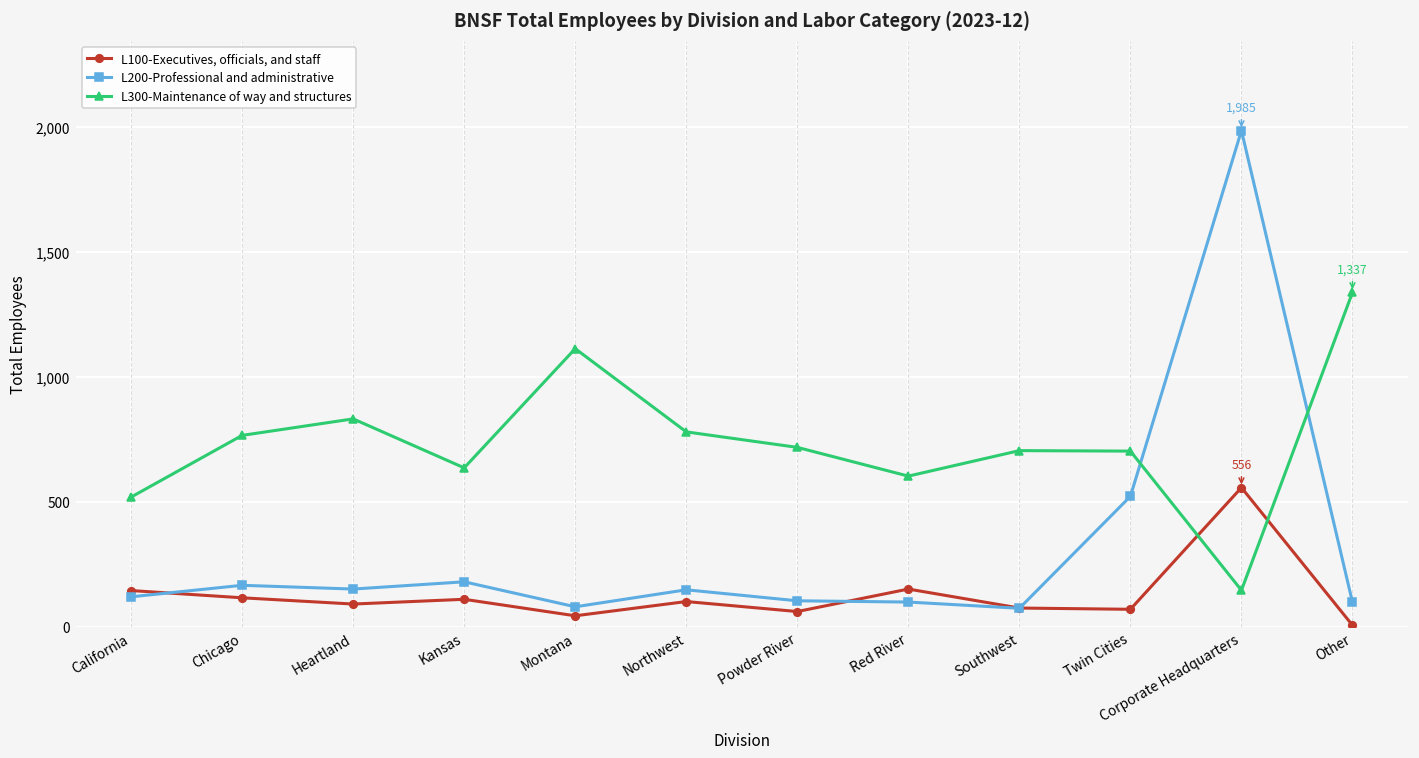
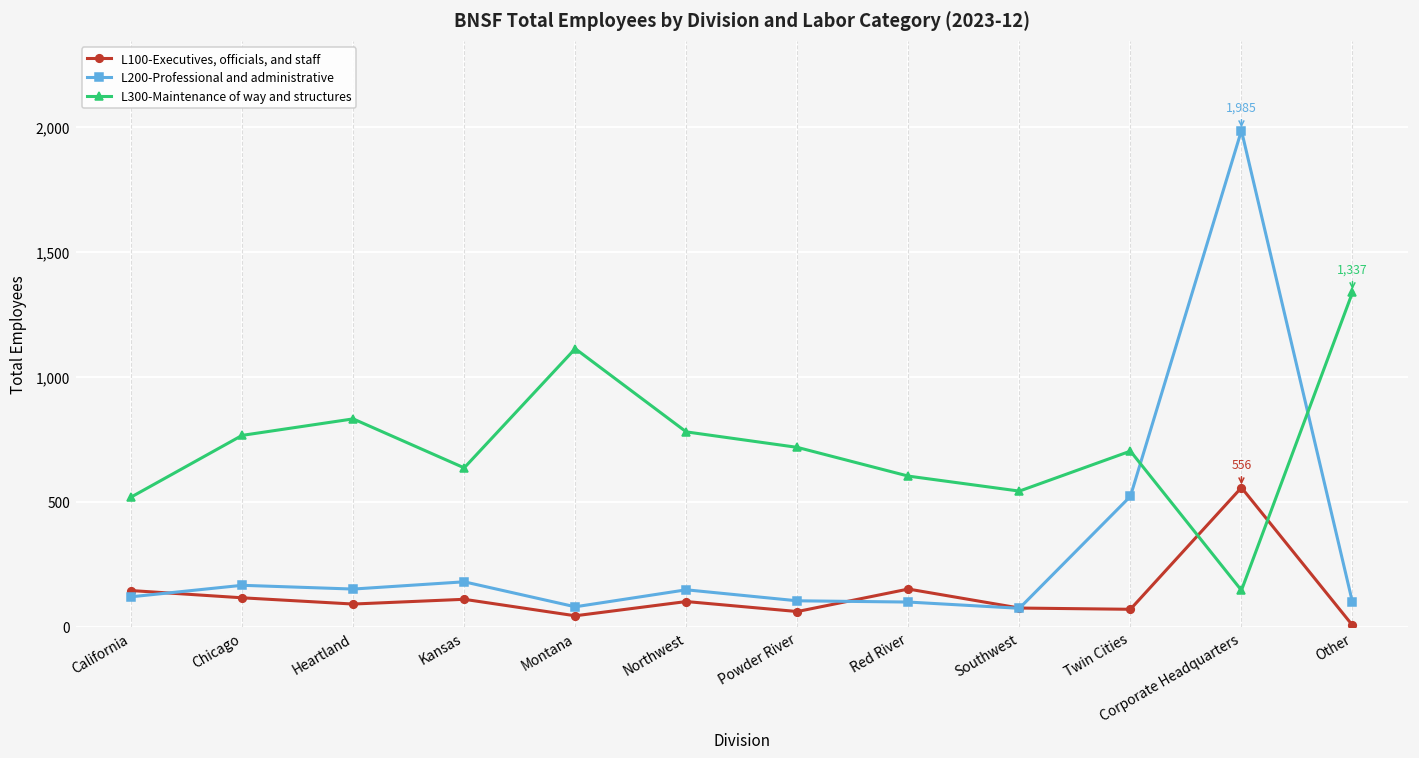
L300-Maintenance of way and structures, Southwest: 700 -> 540
